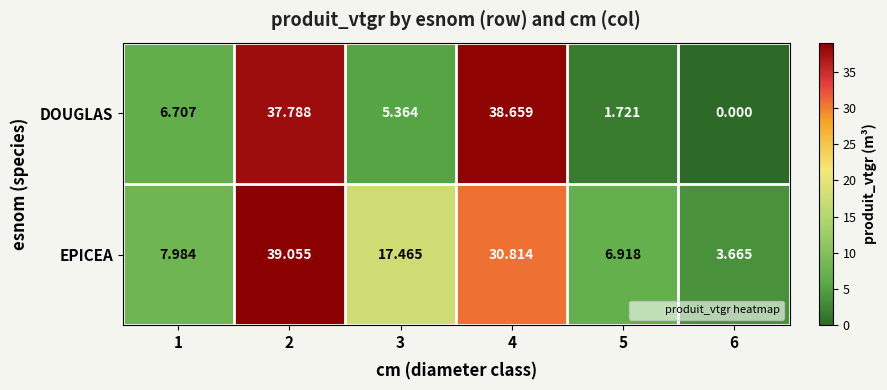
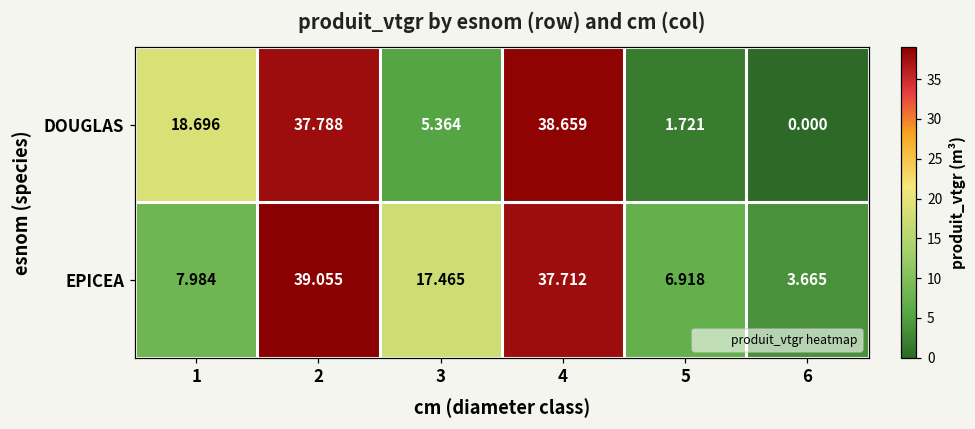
DOUGLAS, 1: 6.707 -> 18.696
EPICEA, 4: 30.814 -> 37.712
